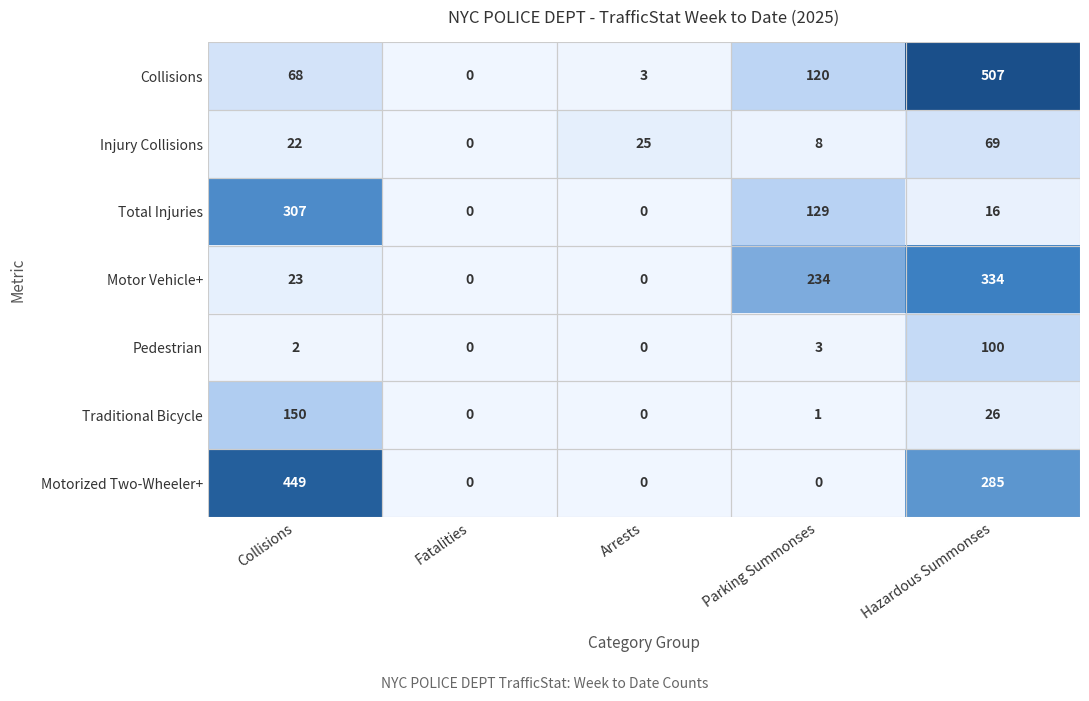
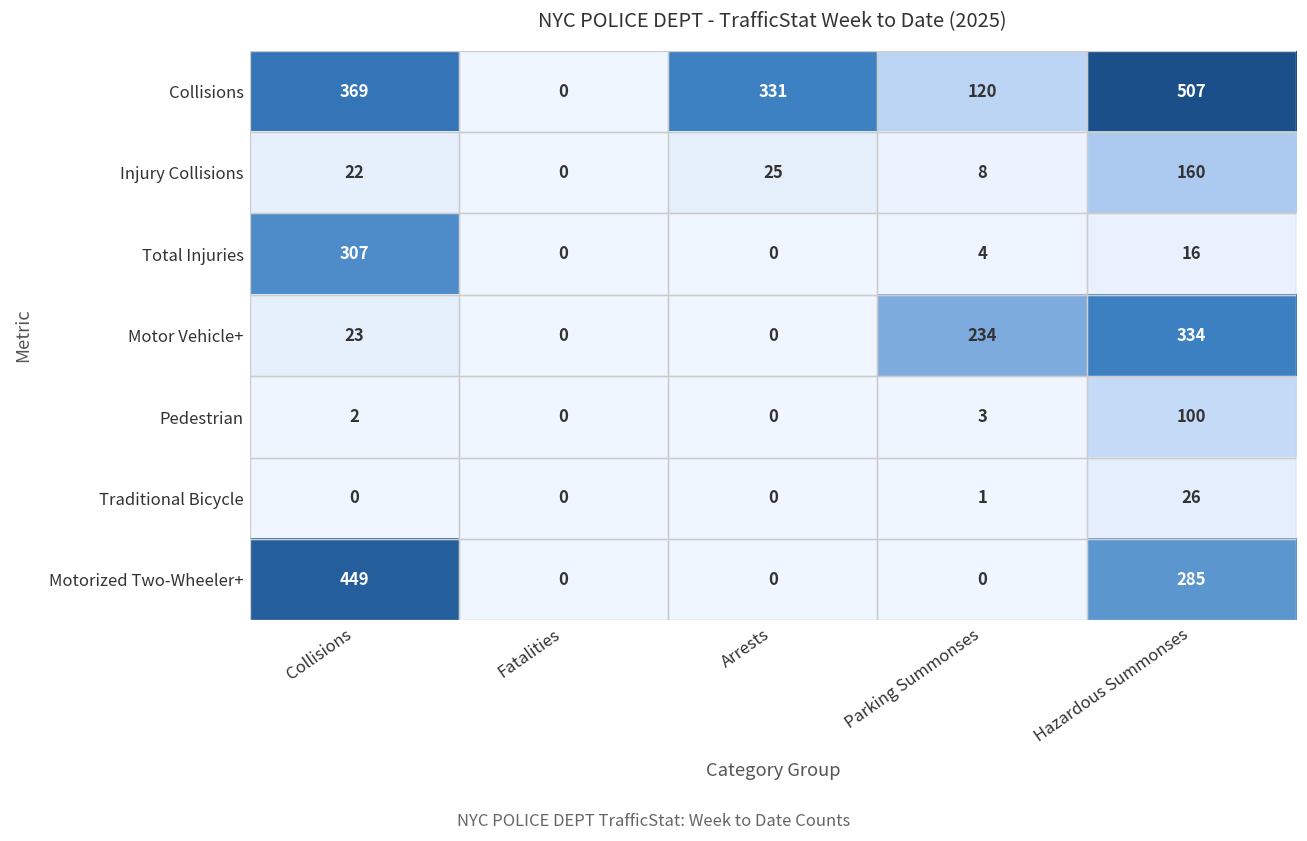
Collisions, Collisions: 68 -> 369
Collisions, Arrests: 3 -> 331
Injury Collisions, Hazardous Summonses: 69 -> 160
Total Injuries, Parking Summonses: 129 -> 4
Traditional Bicycle, Collisions: 150 -> 0
